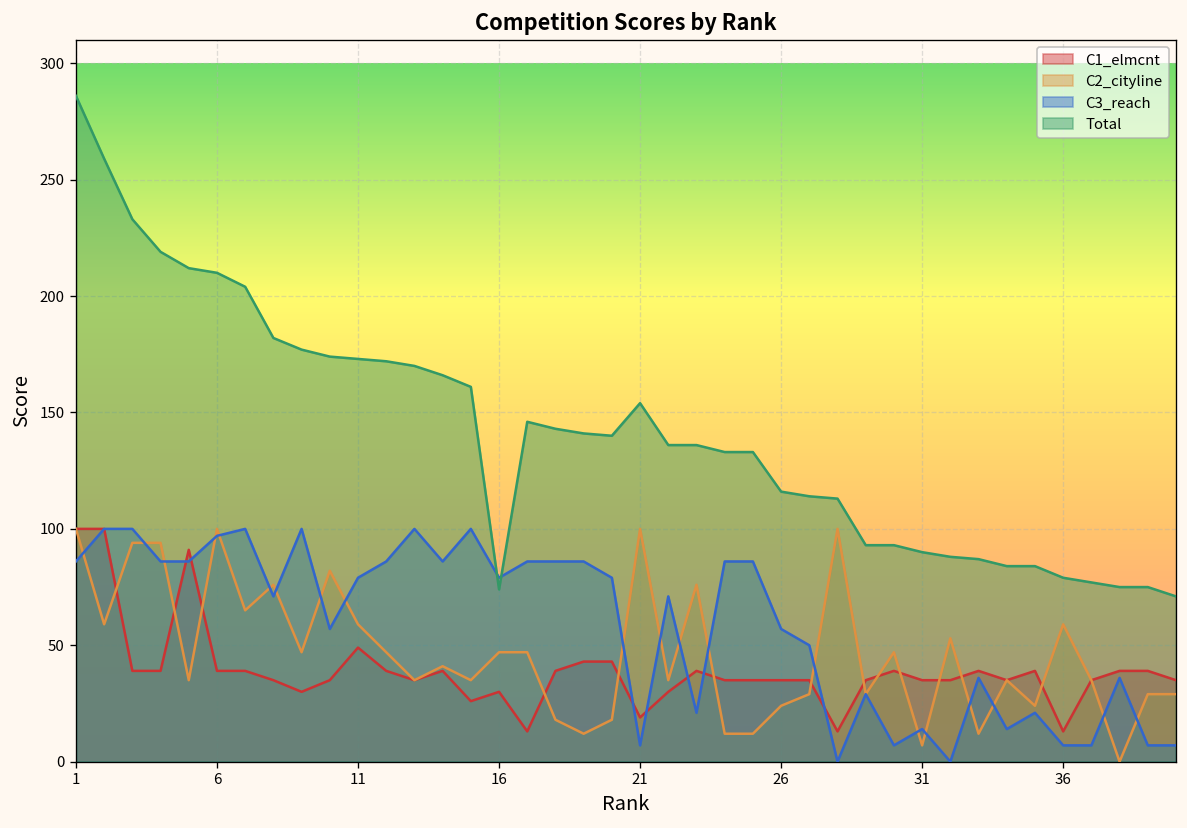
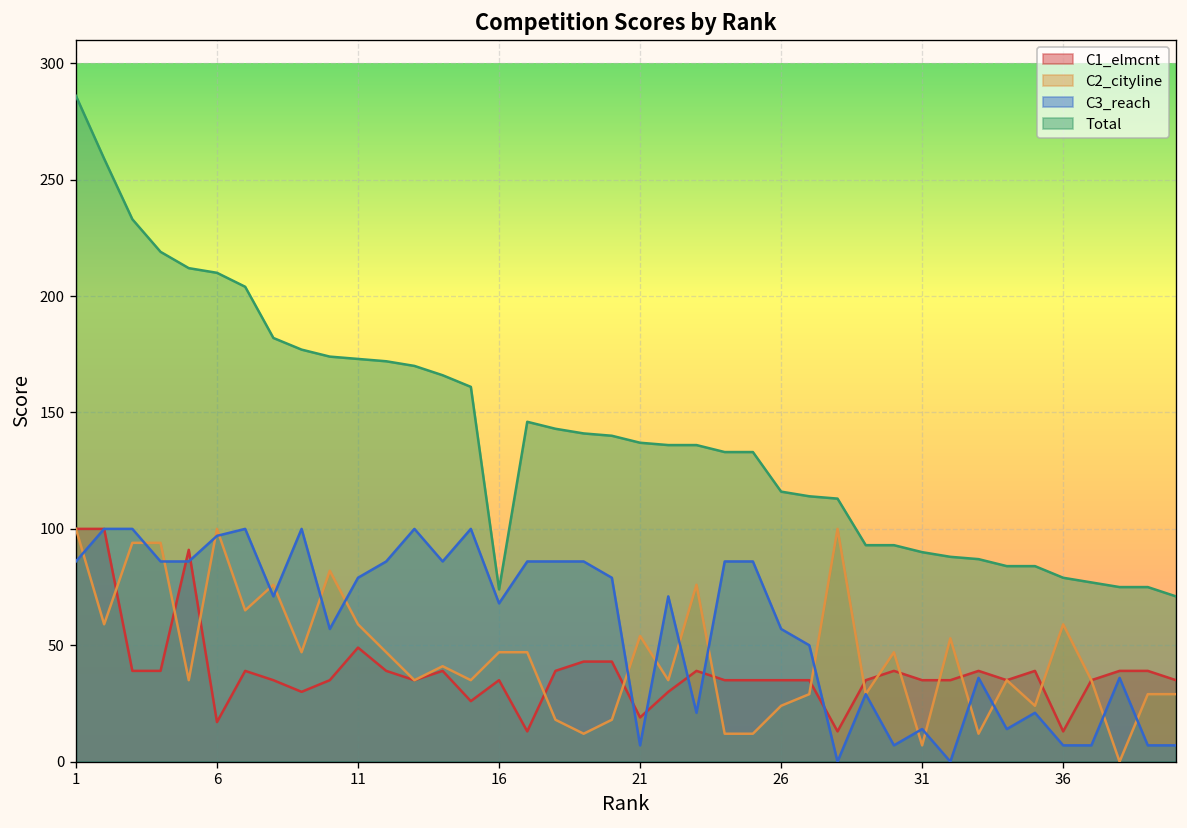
C1_elmcnt, 6: 39 -> 17
C1_elmcnt, 16: 30 -> 35
C3_reach, 16: 79 -> 68
C2_cityline, 21: 100 -> 54
Total, 21: 154 -> 137
